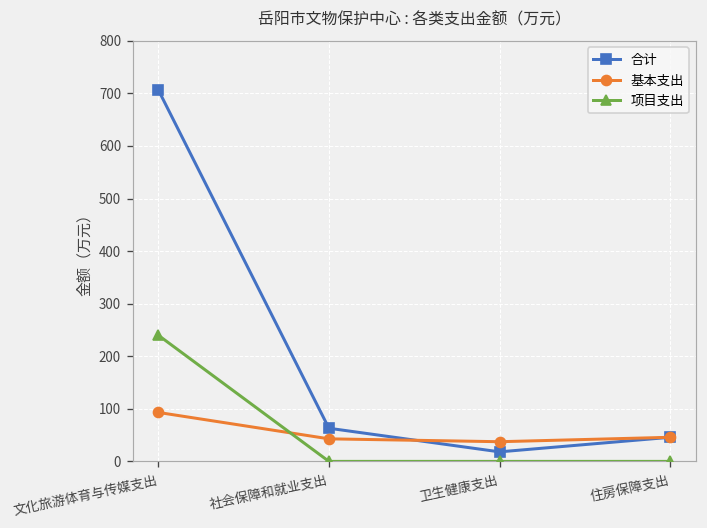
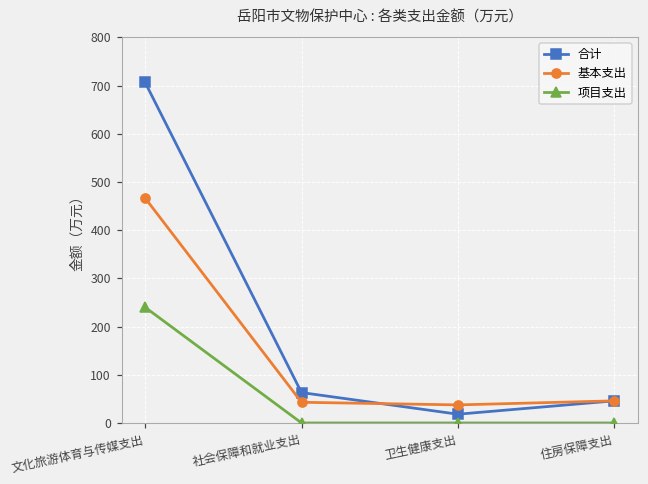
基本支出, 文化旅游体育与传媒支出: 90 -> 470
